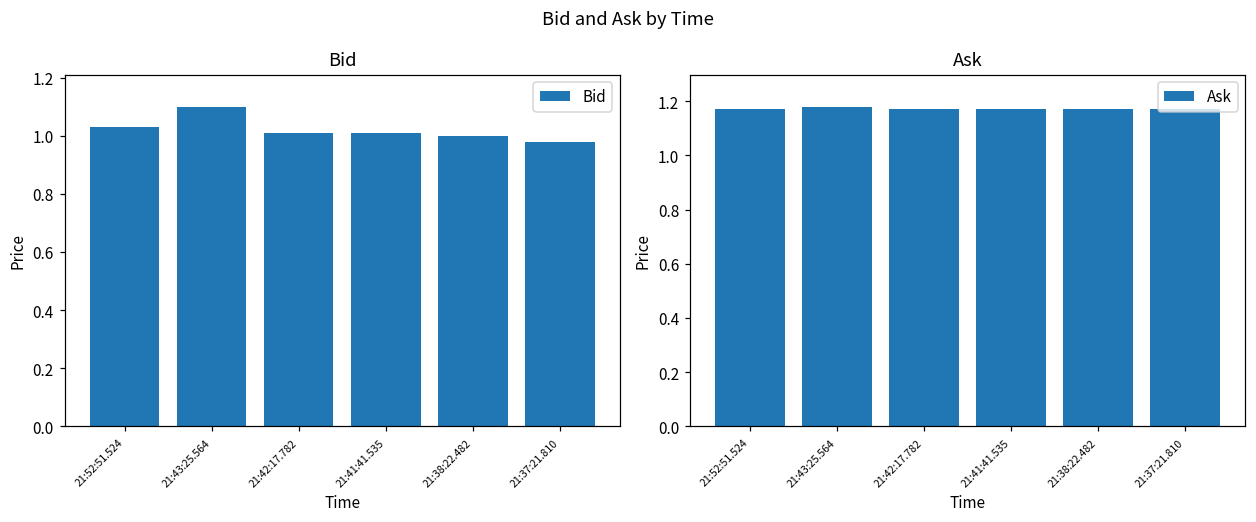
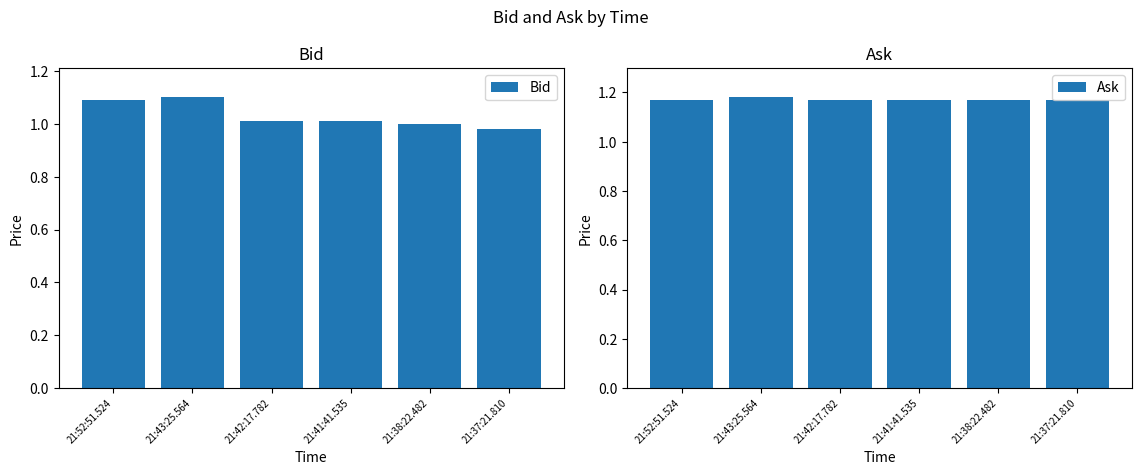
Bid, 21:52:51.524: 1.03 -> 1.09
